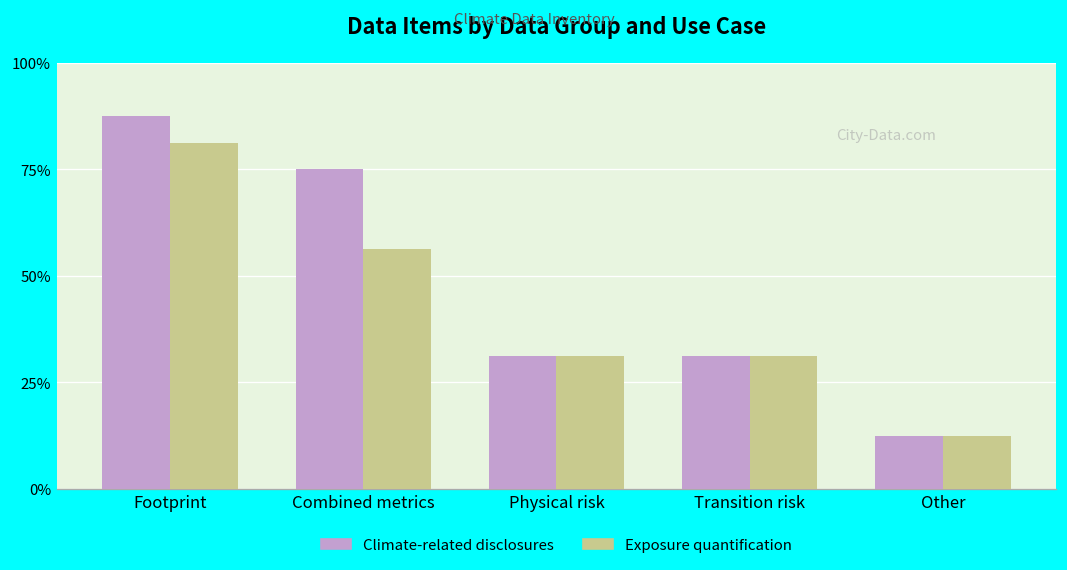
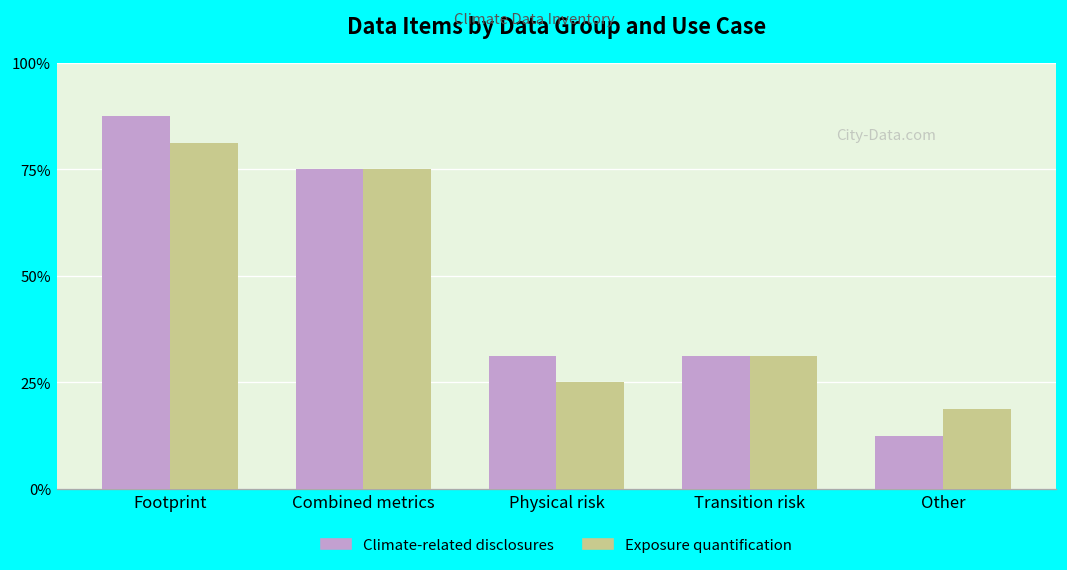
Exposure quantification, Combined metrics: 56% -> 75%
Exposure quantification, Physical risk: 31% -> 25%
Exposure quantification, Other: 13% -> 19%
